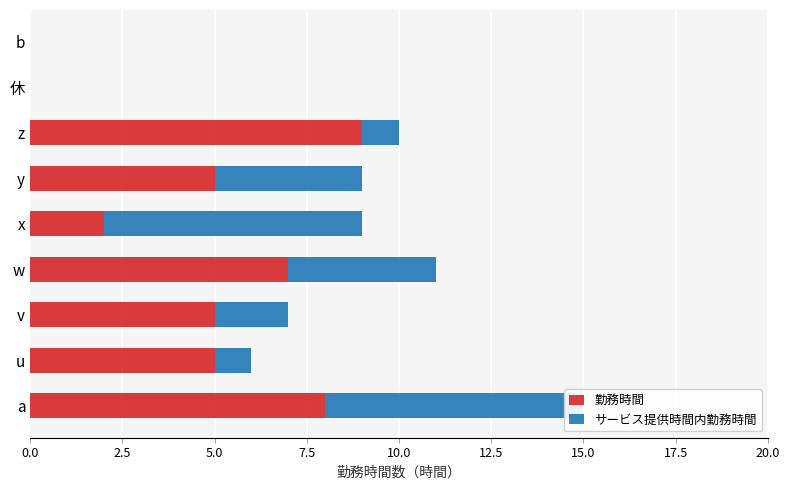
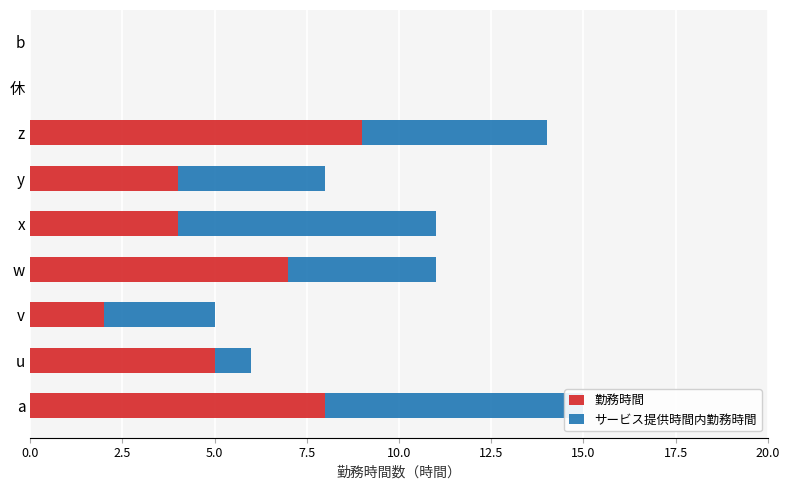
サービス提供時間内勤務時間, z: 1 -> 5
勤務時間, y: 5 -> 4
勤務時間, x: 2 -> 4
勤務時間, v: 5 -> 2
サービス提供時間内勤務時間, v: 2 -> 3
